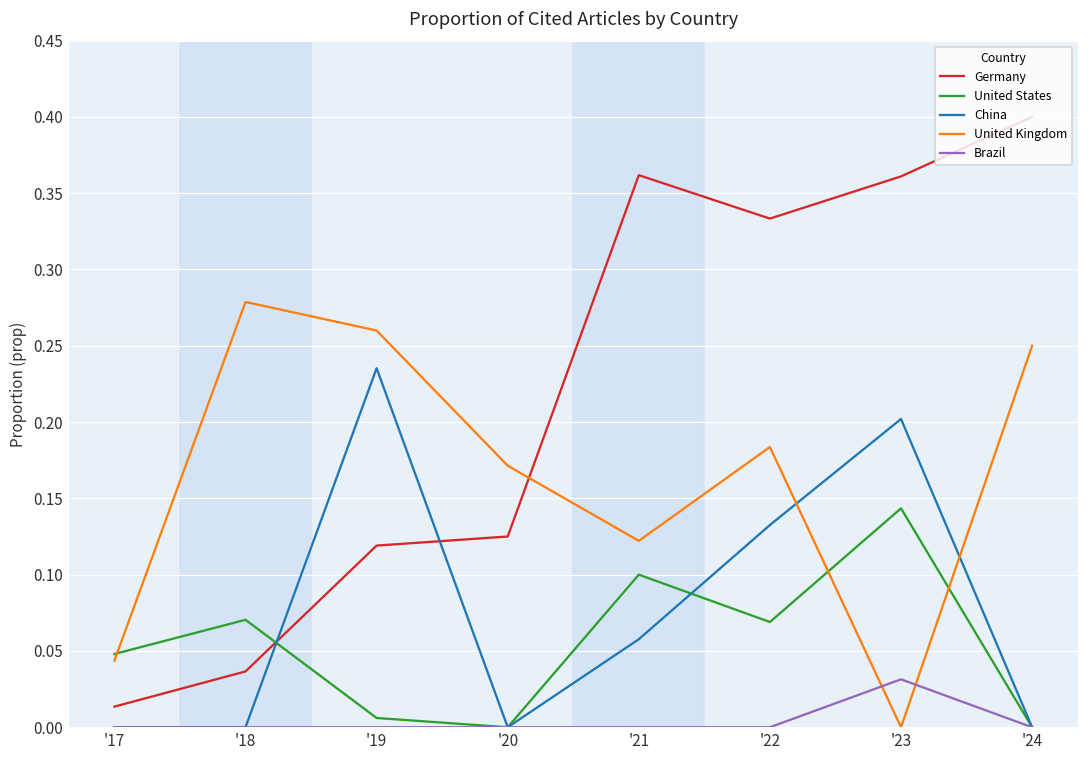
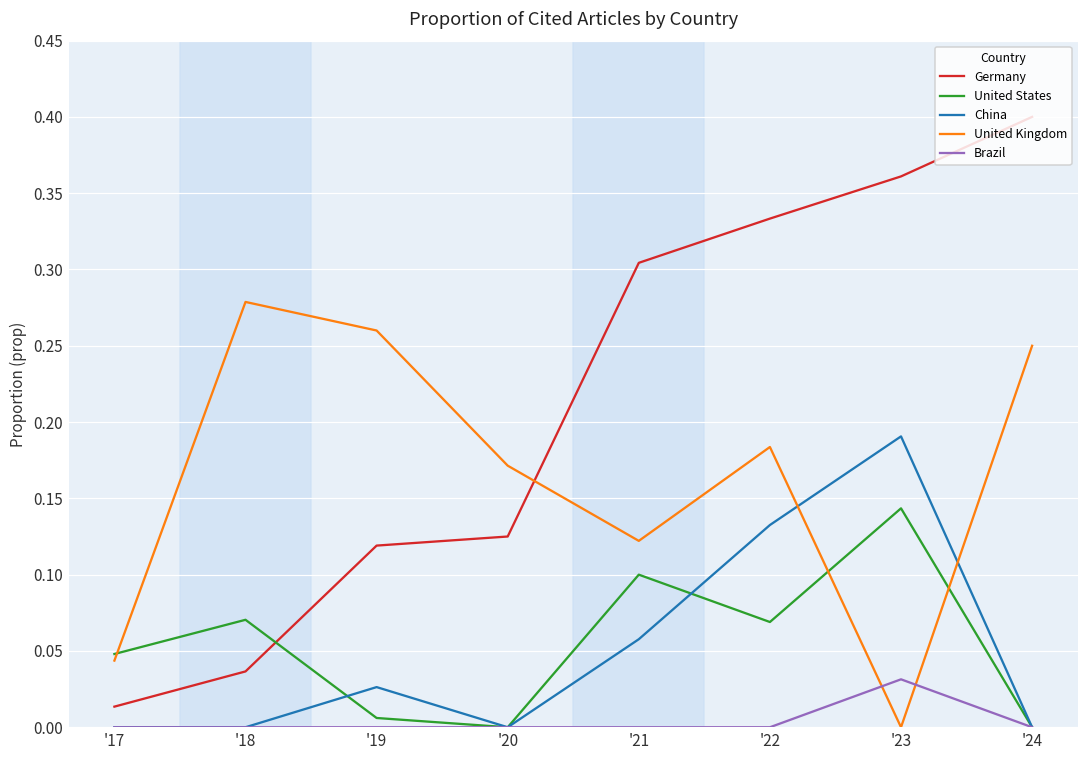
China, '19: 0.235 -> 0.026
Germany, '21: 0.362 -> 0.304
China, '23: 0.202 -> 0.191
